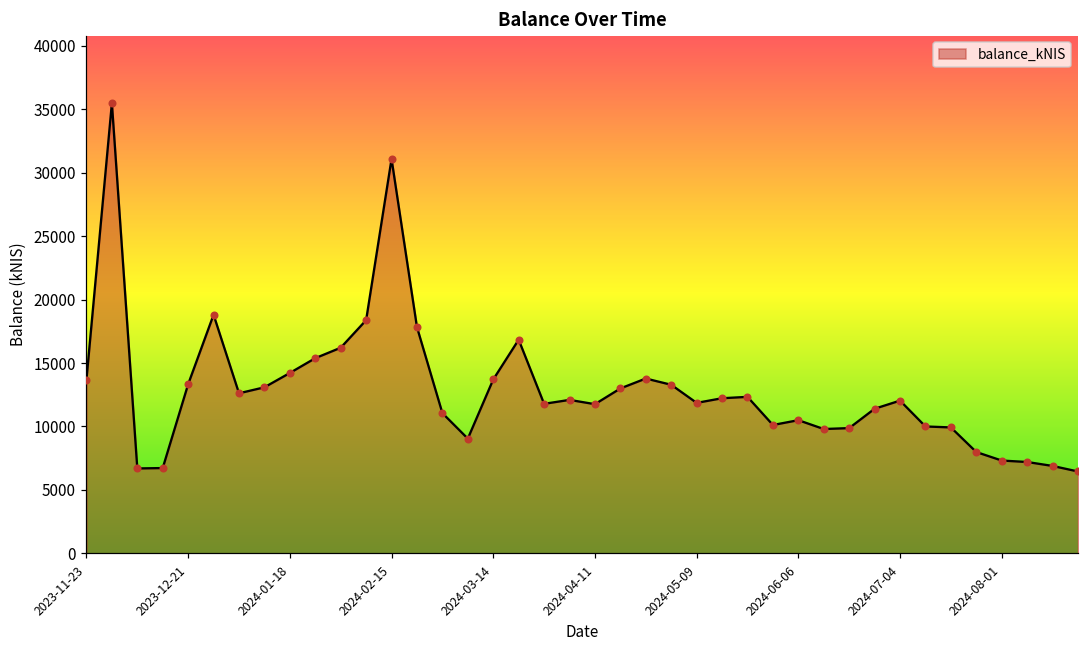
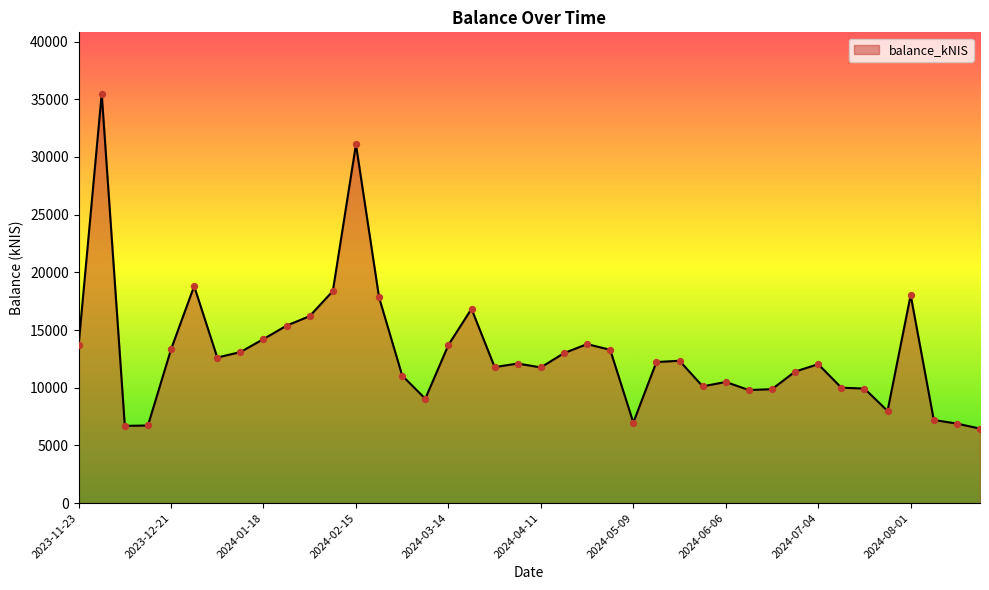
2024-05-09: 11900 -> 7000
2024-08-01: 7300 -> 18000
